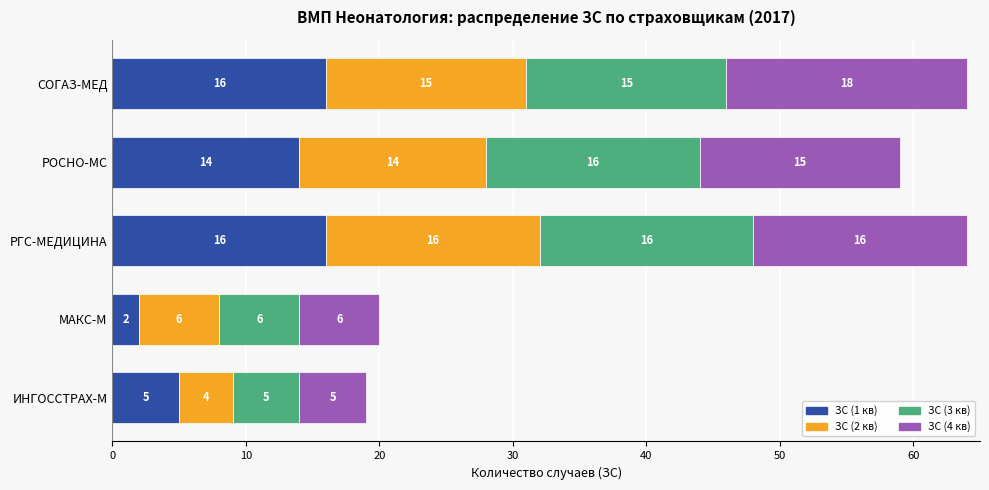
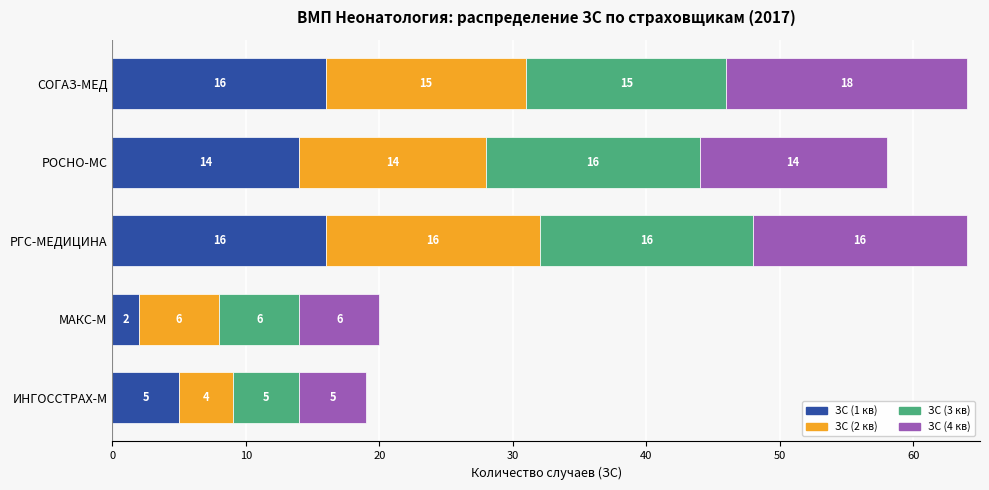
ЗС (4 кв), РОСНО-МС: 15 -> 14
